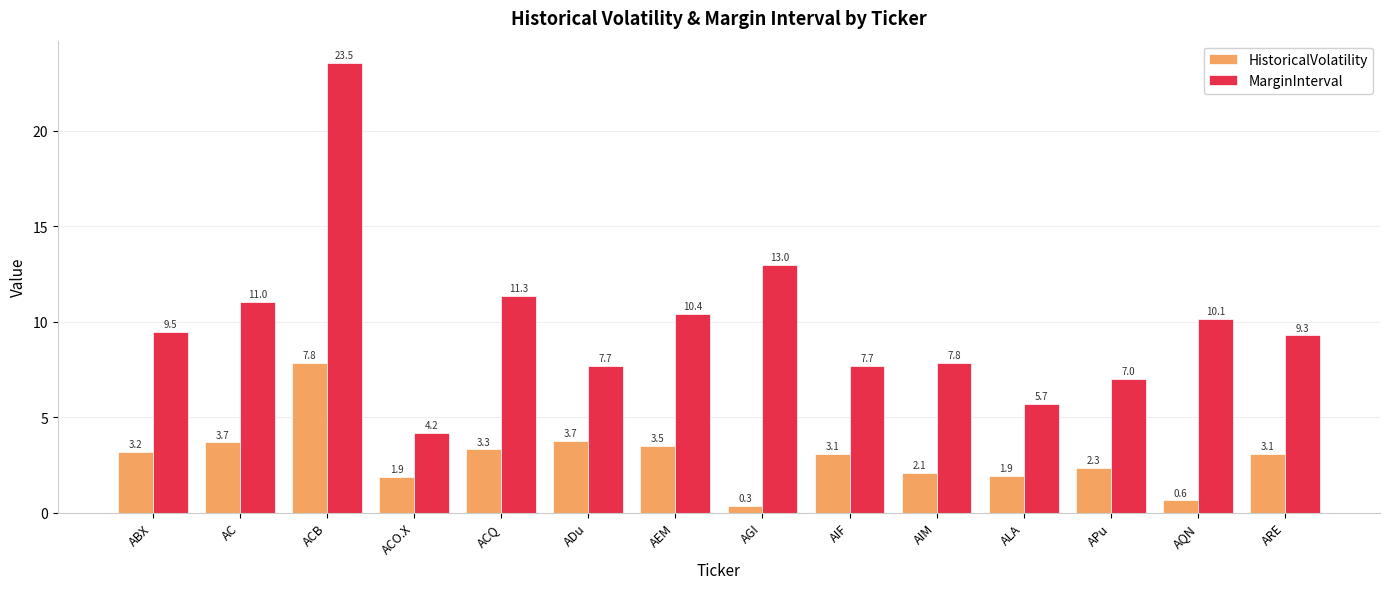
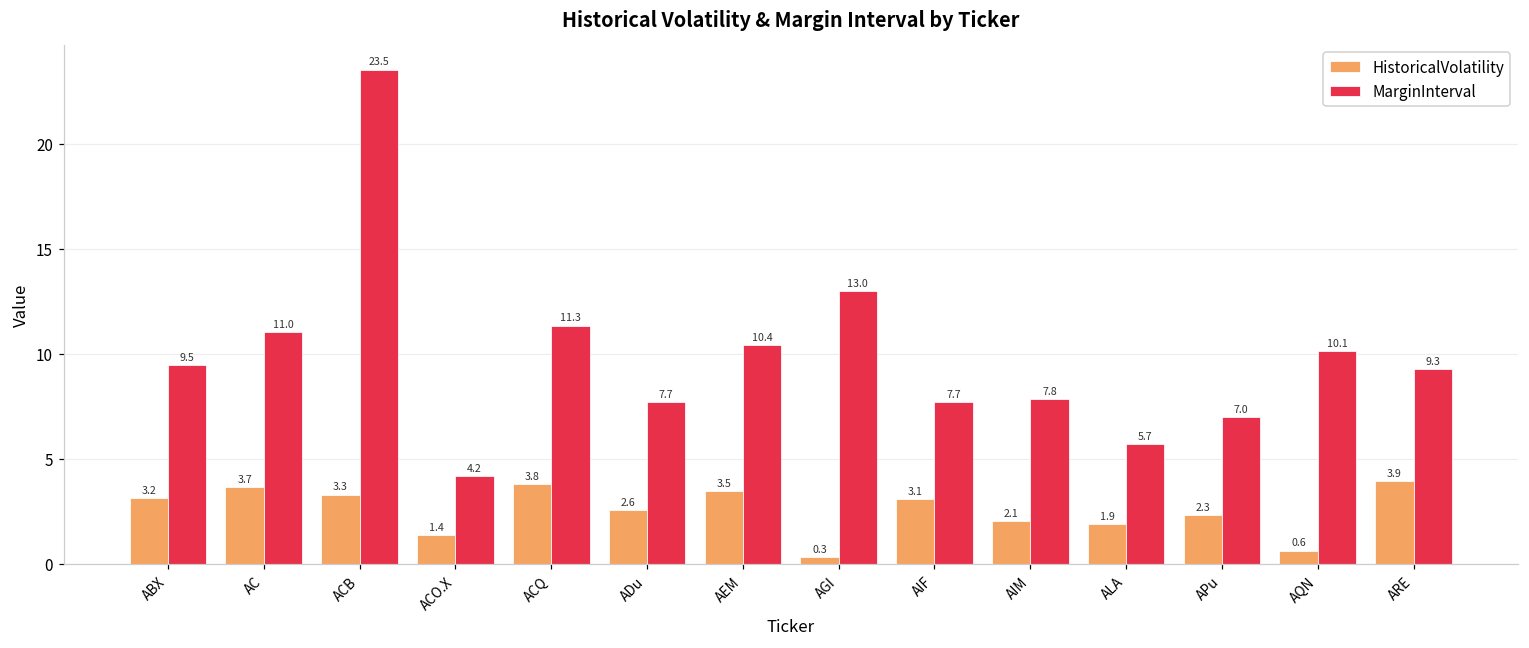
HistoricalVolatility, ACB: 7.8 -> 3.3
HistoricalVolatility, ACO.X: 1.9 -> 1.4
HistoricalVolatility, ACQ: 3.3 -> 3.8
HistoricalVolatility, ADu: 3.7 -> 2.6
HistoricalVolatility, ARE: 3.1 -> 3.9
